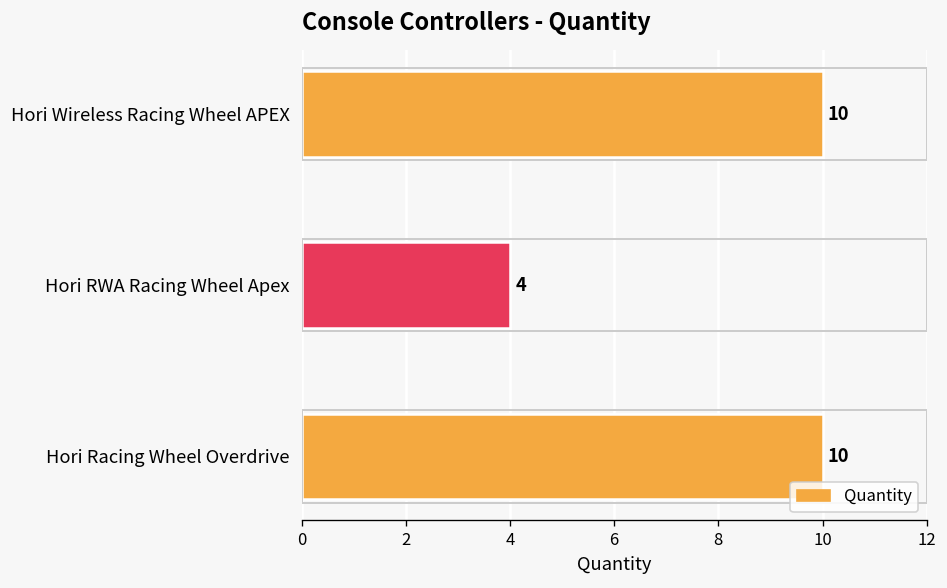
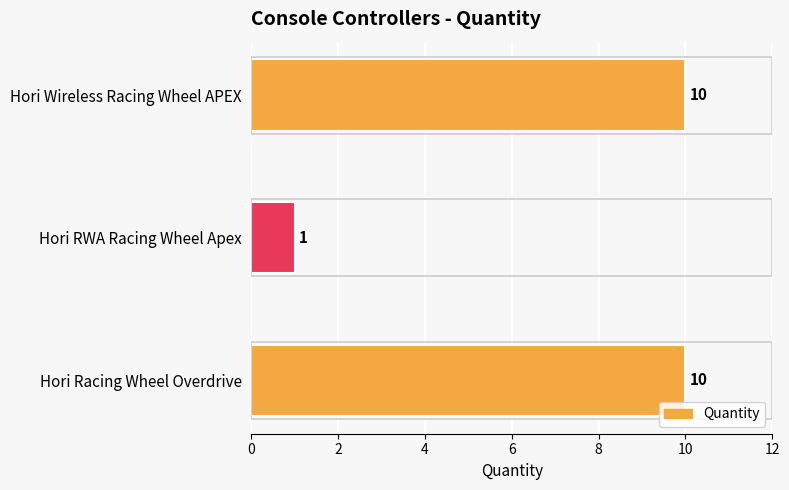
Hori RWA Racing Wheel Apex: 4 -> 1
